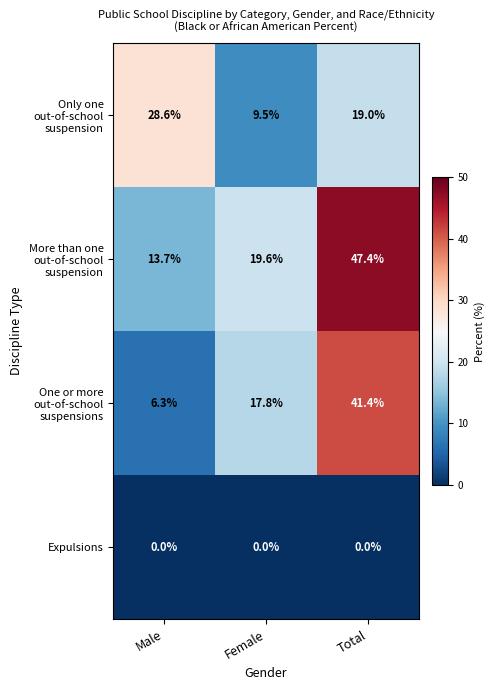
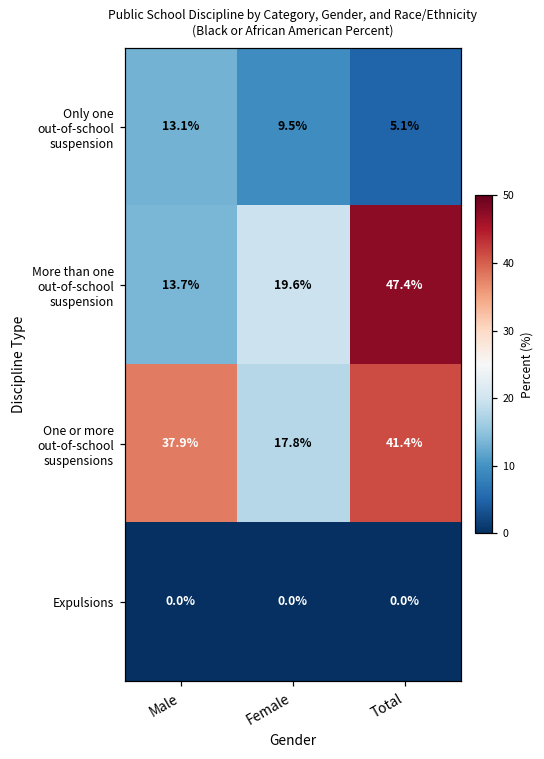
Only one out-of-school suspension, Male: 28.6% -> 13.1%
Only one out-of-school suspension, Total: 19.0% -> 5.1%
One or more out-of-school suspensions, Male: 6.3% -> 37.9%
